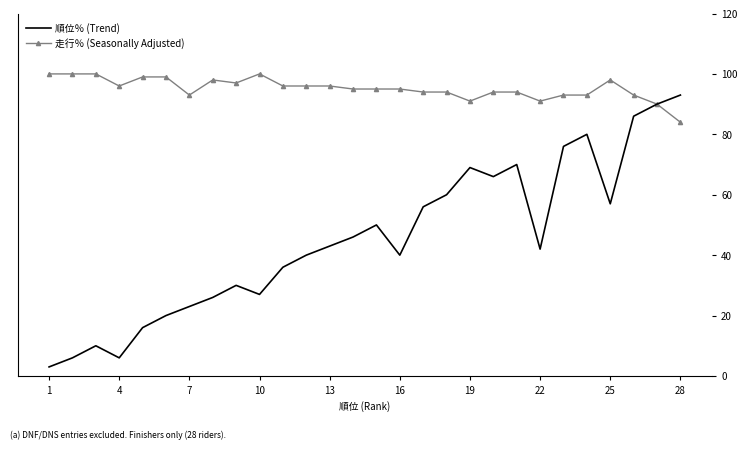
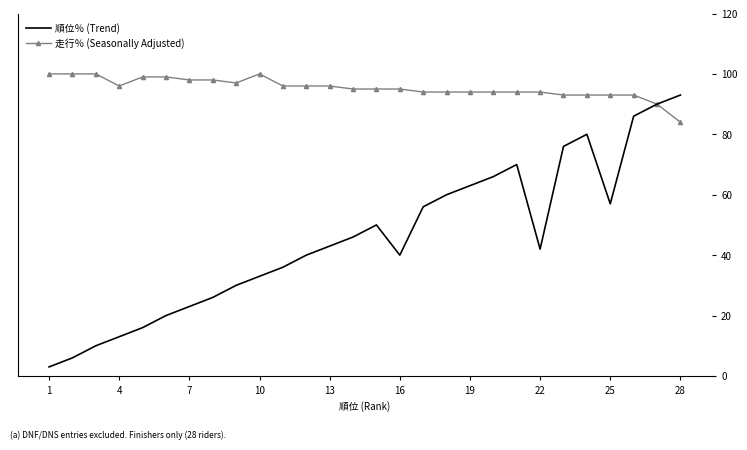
順位％ (Trend), 4: 6 -> 13
走行％ (Seasonally Adjusted), 7: 93 -> 98
順位％ (Trend), 10: 27 -> 33
順位％ (Trend), 19: 69 -> 63
走行％ (Seasonally Adjusted), 19: 91 -> 94
走行％ (Seasonally Adjusted), 22: 91 -> 94
走行％ (Seasonally Adjusted), 25: 98 -> 93
